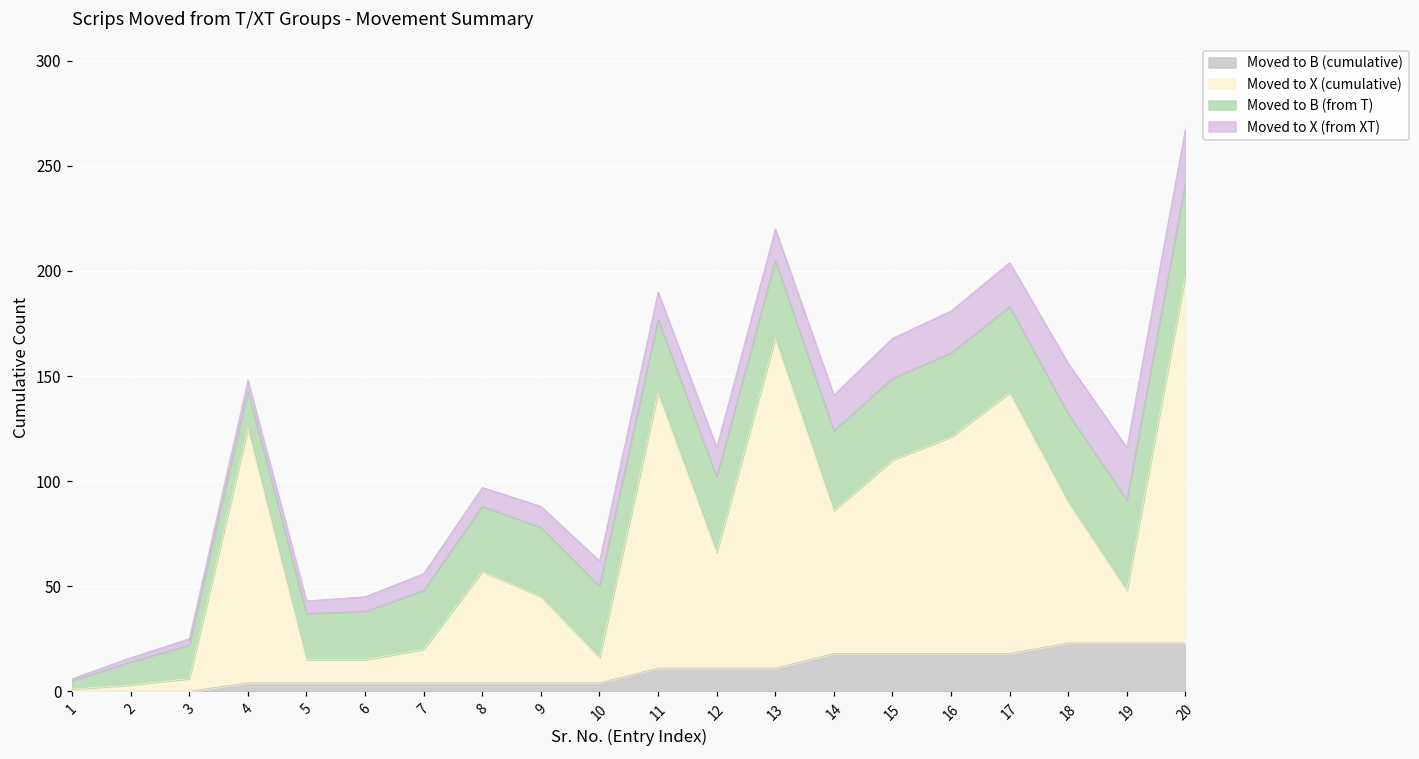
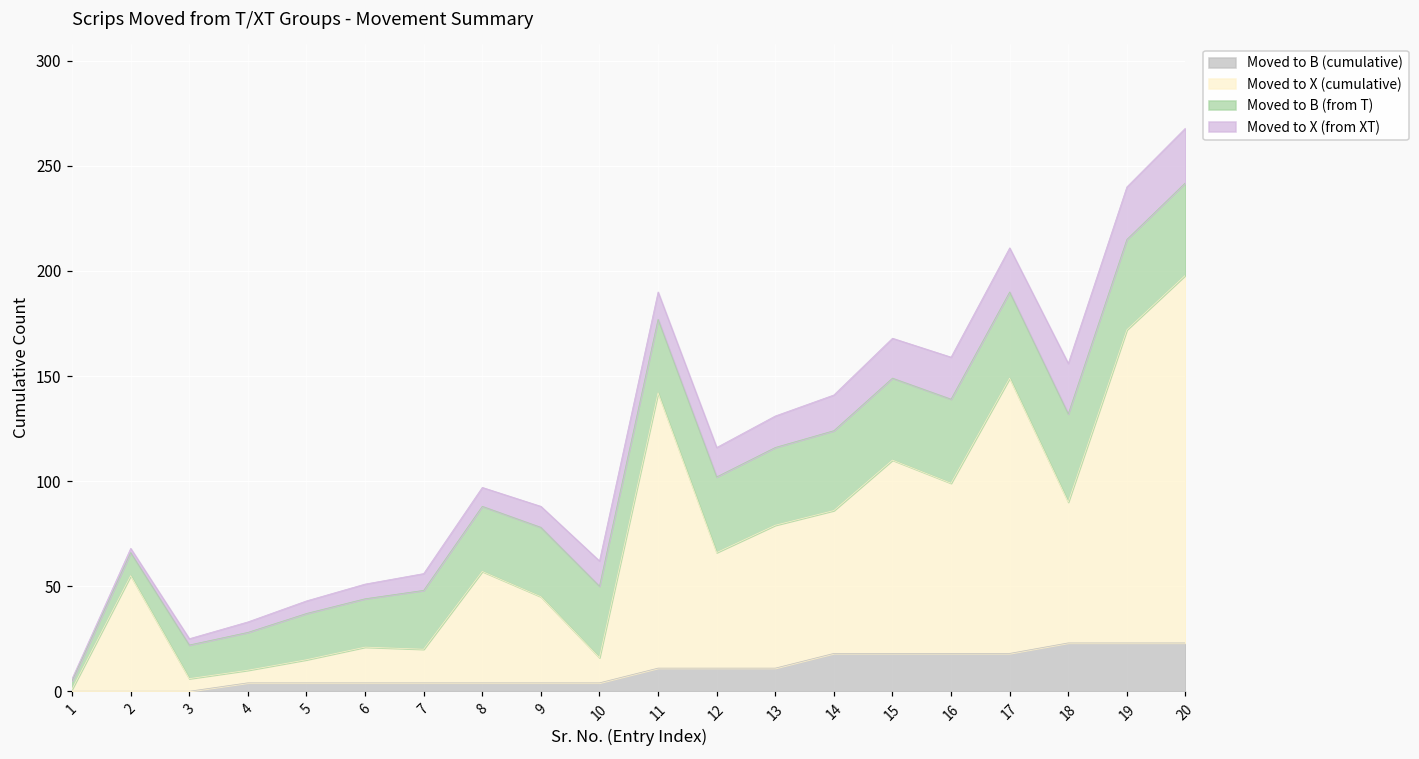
Moved to X (cumulative), 2: 3 -> 55
Moved to X (cumulative), 4: 121 -> 6
Moved to X (cumulative), 6: 11 -> 17
Moved to X (cumulative), 13: 157 -> 68
Moved to X (cumulative), 16: 103 -> 81
Moved to X (cumulative), 17: 124 -> 131
Moved to X (cumulative), 19: 25 -> 149
